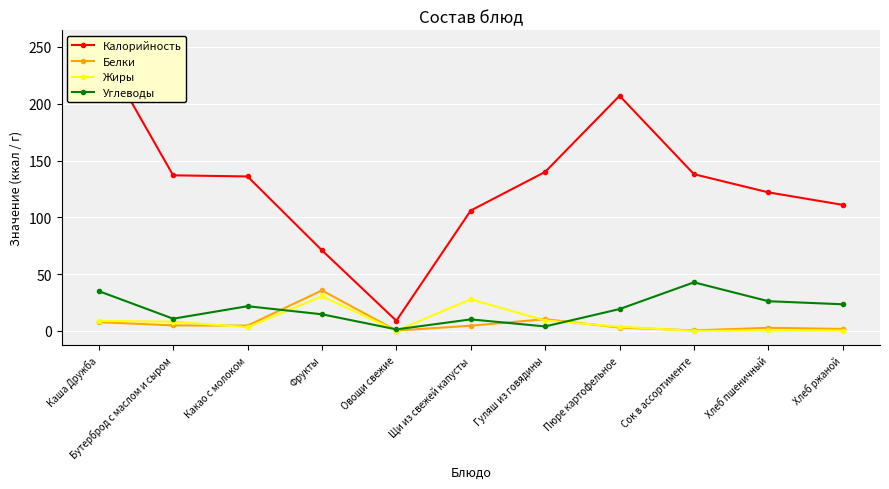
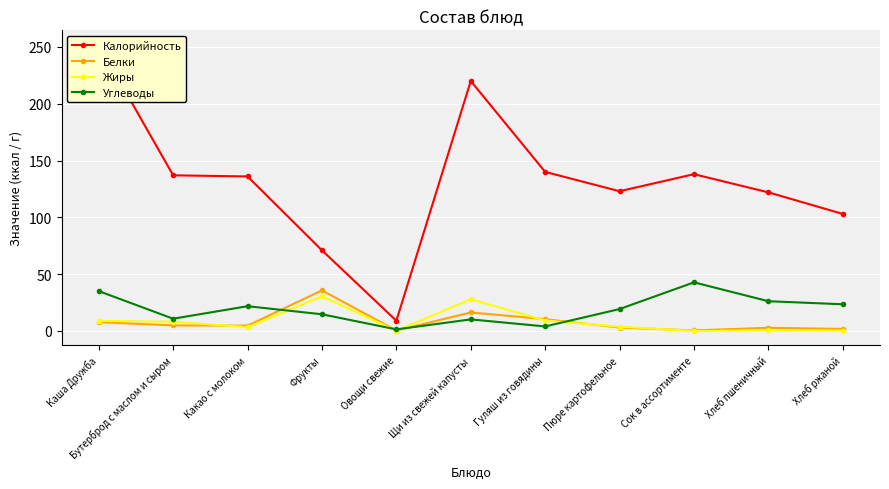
Калорийность, Щи из свежей капусты: 106 -> 220
Белки, Щи из свежей капусты: 5 -> 16
Калорийность, Пюре картофельное: 207 -> 123
Калорийность, Хлеб ржаной: 111 -> 103
